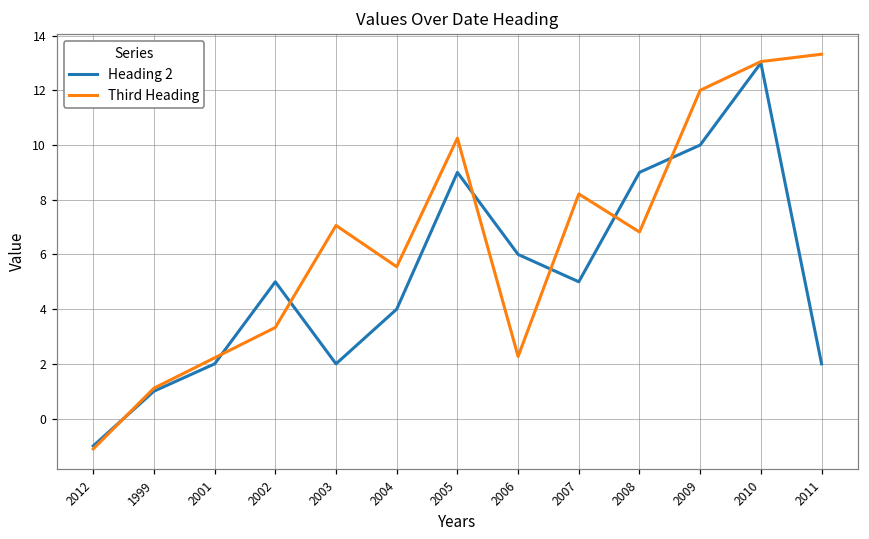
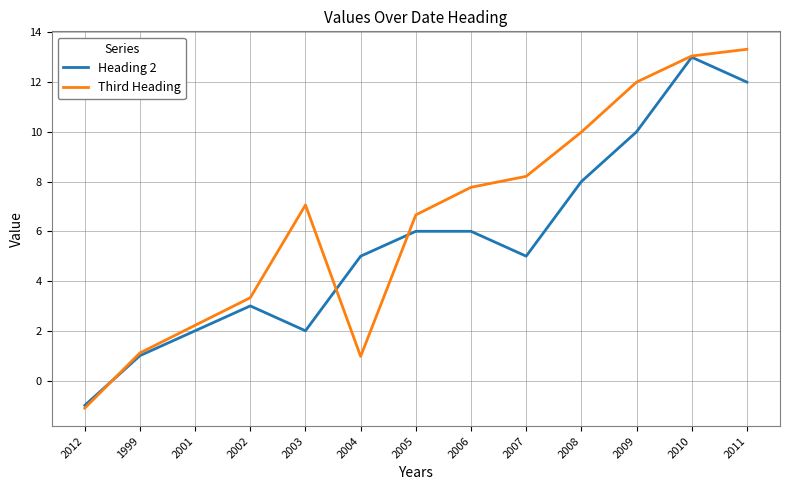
Heading 2, 2002: 5 -> 3
Heading 2, 2004: 4 -> 5
Third Heading, 2004: 5.6 -> 1.0
Heading 2, 2005: 9 -> 6
Third Heading, 2005: 10.3 -> 6.7
Third Heading, 2006: 2.3 -> 7.8
Heading 2, 2008: 9 -> 8
Third Heading, 2008: 6.8 -> 10.0
Heading 2, 2011: 2 -> 12
